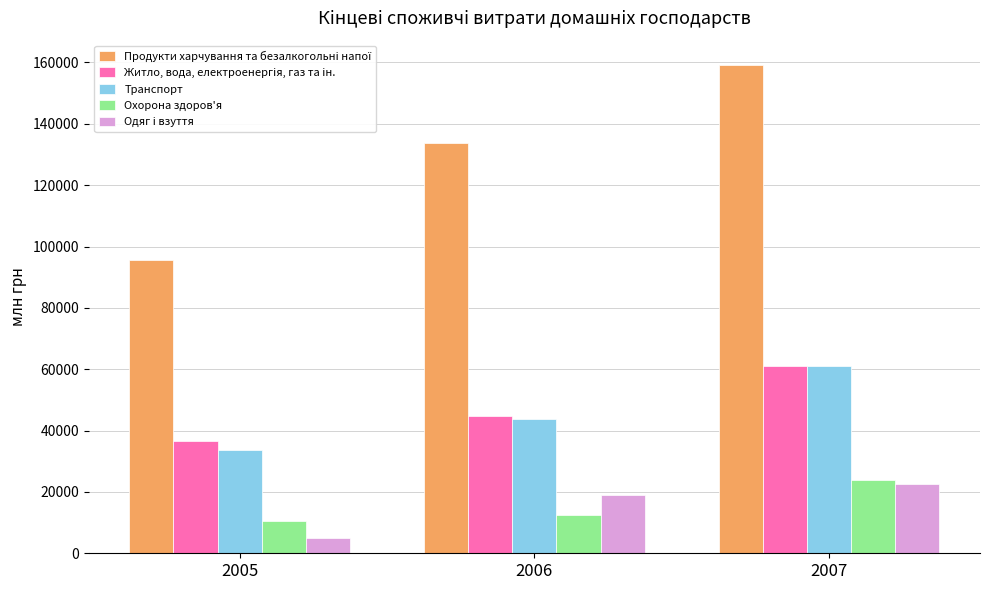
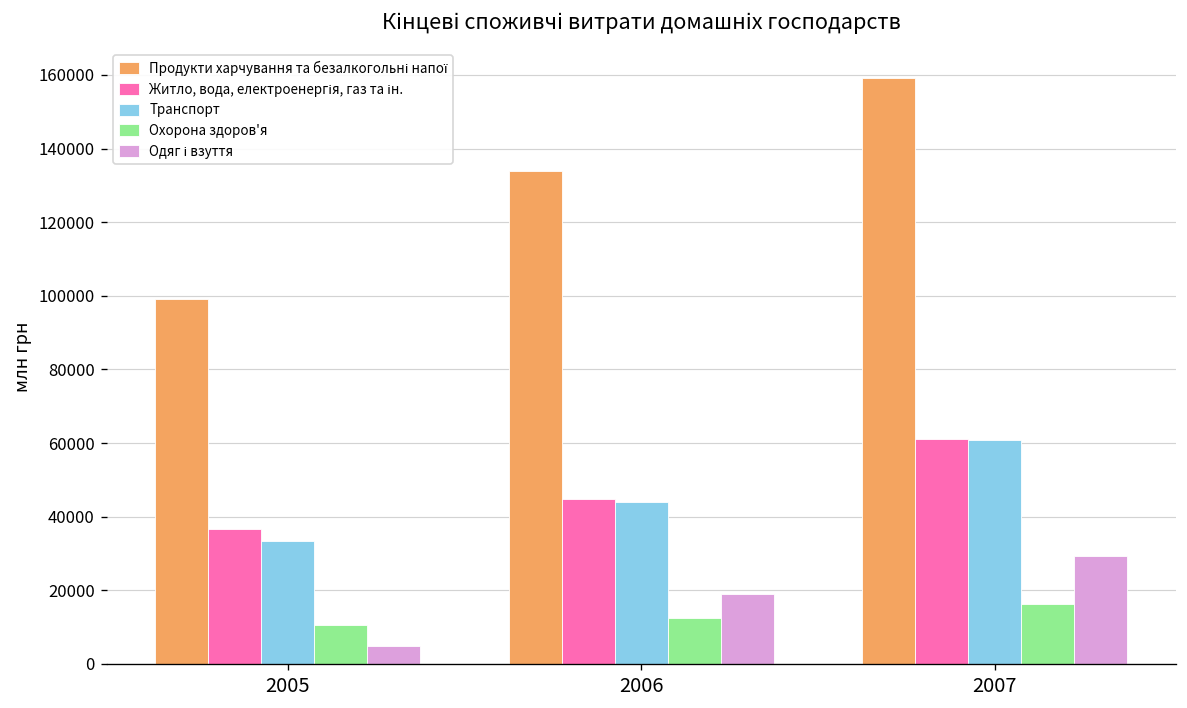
Продукти харчування та безалкогольні напої, 2005: 96000 -> 99000
Охорона здоров'я, 2007: 24000 -> 16000
Одяг і взуття, 2007: 23000 -> 29000
